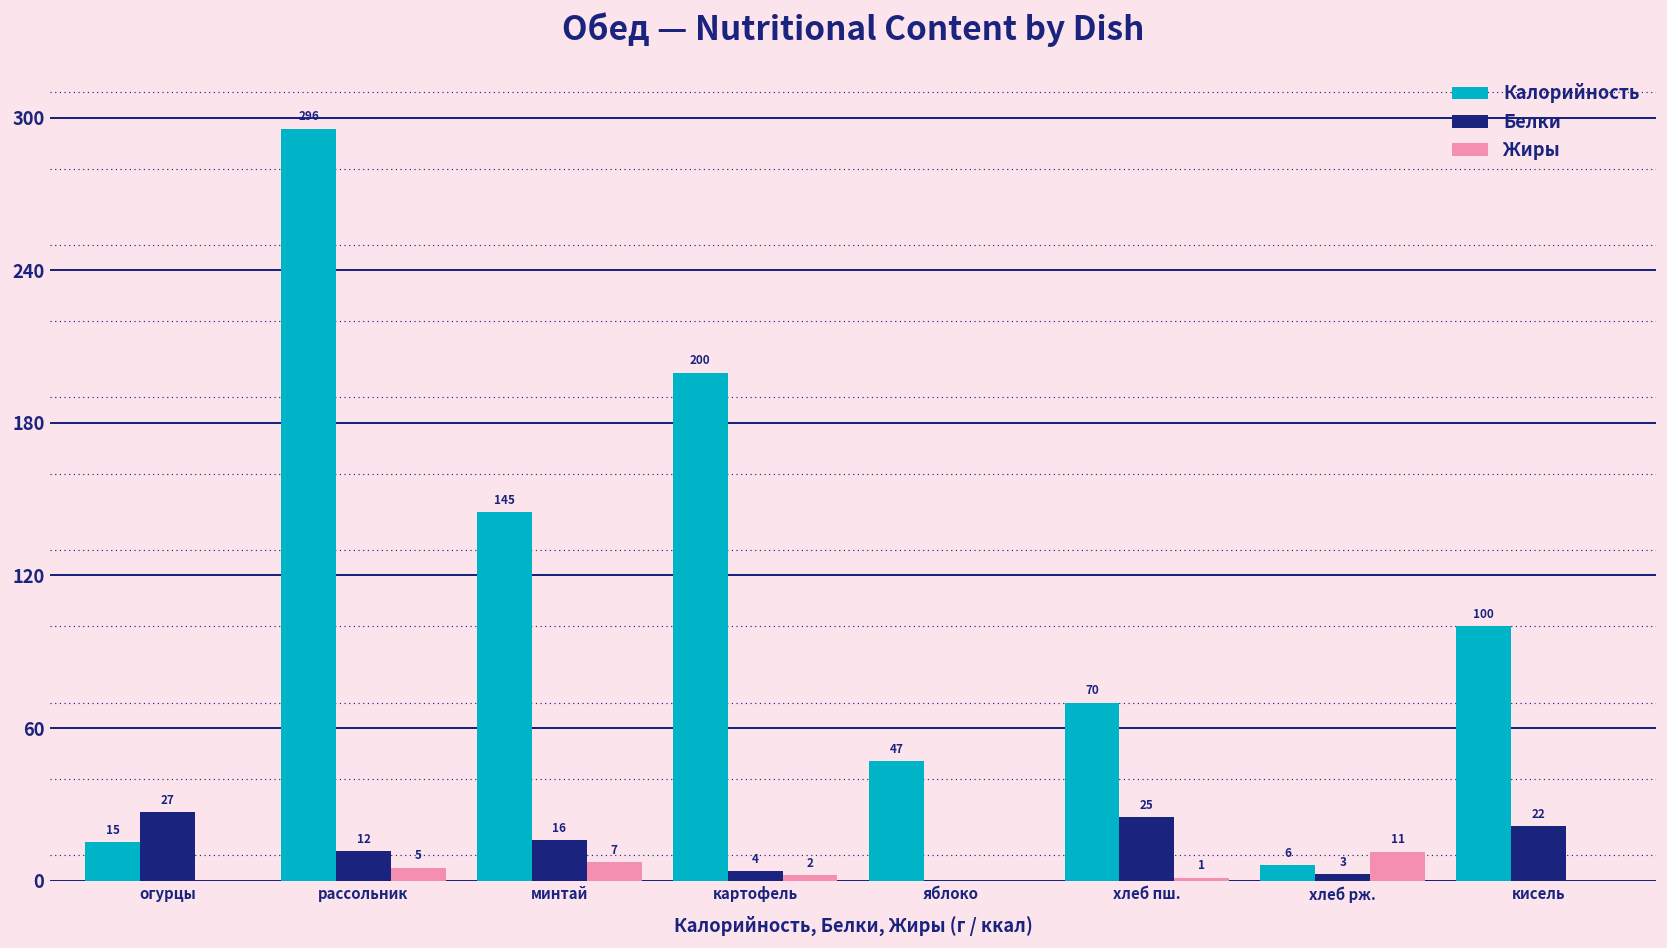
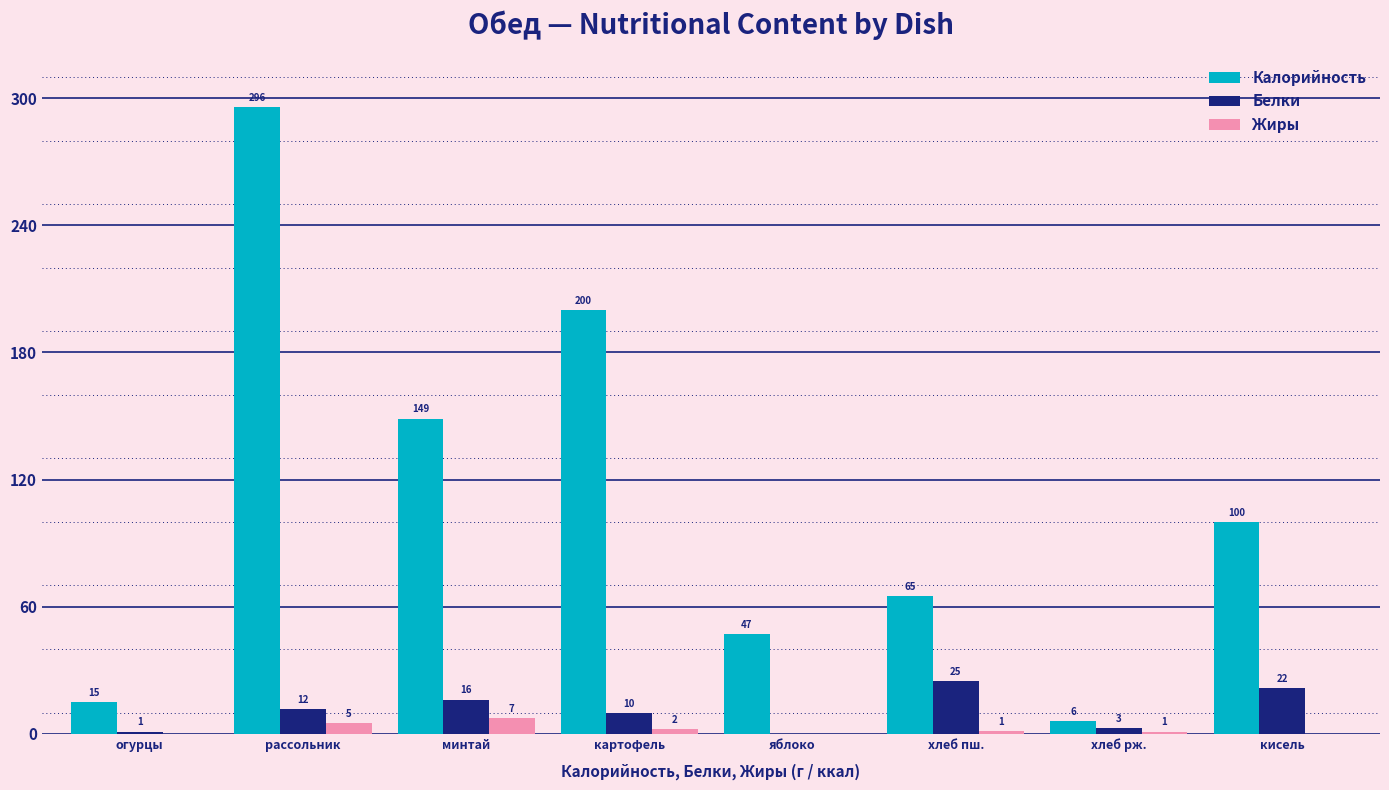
Белки, огурцы: 27 -> 1
Калорийность, минтай: 145 -> 149
Белки, картофель: 4 -> 10
Калорийность, хлеб пш.: 70 -> 65
Жиры, хлеб рж.: 11 -> 1
